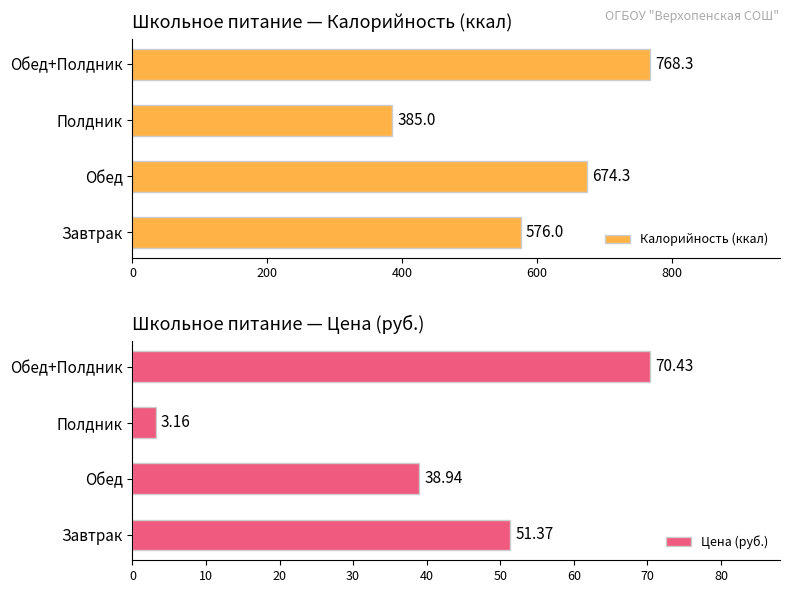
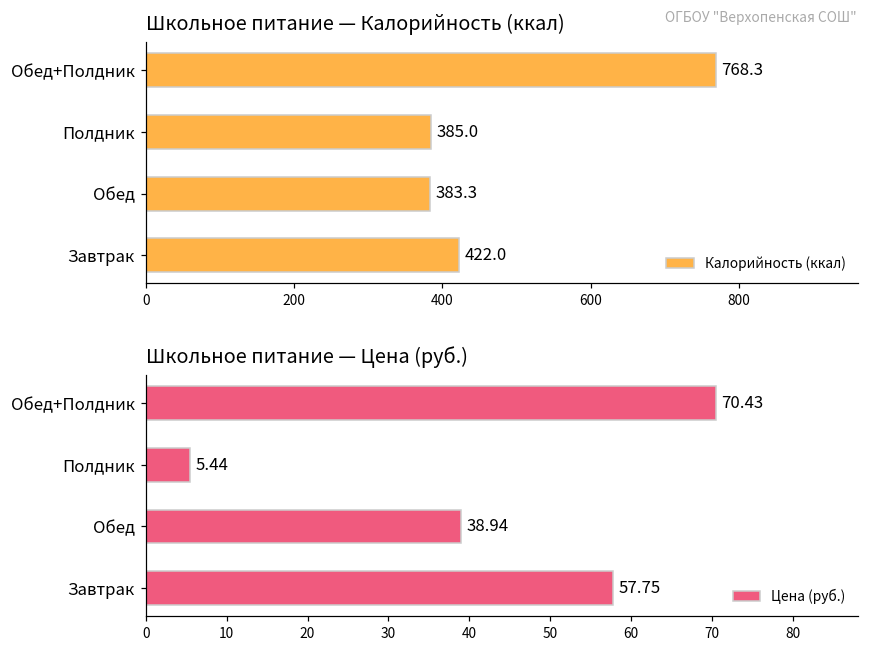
Школьное питание — Калорийность (ккал), Обед: 674.3 -> 383.3
Школьное питание — Калорийность (ккал), Завтрак: 576.0 -> 422.0
Школьное питание — Цена (руб.), Полдник: 3.16 -> 5.44
Школьное питание — Цена (руб.), Завтрак: 51.37 -> 57.75
